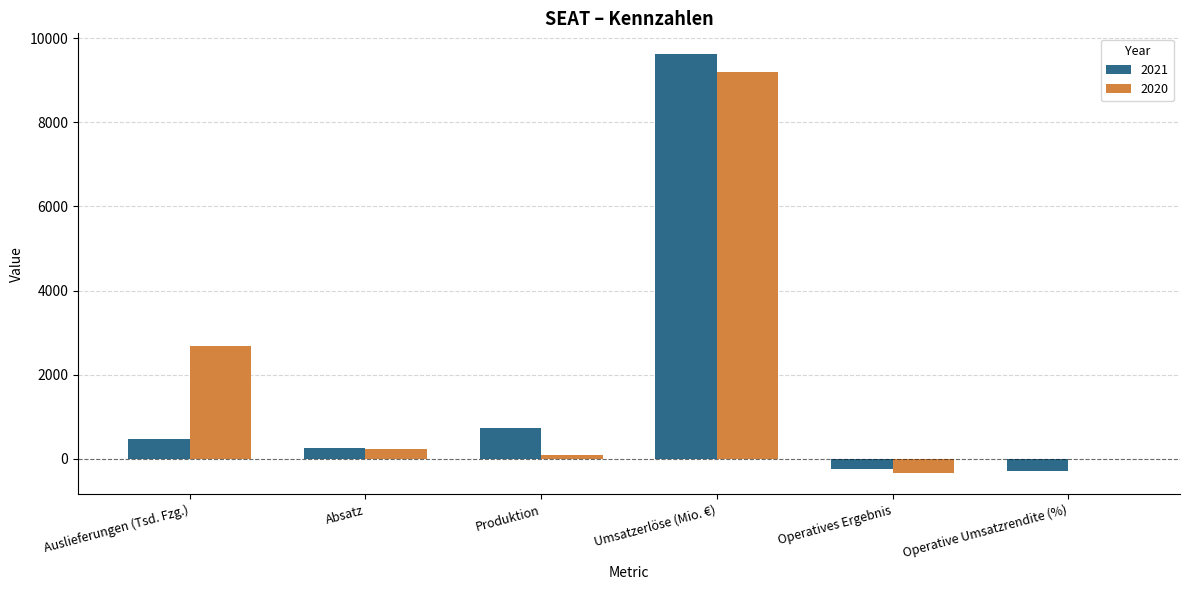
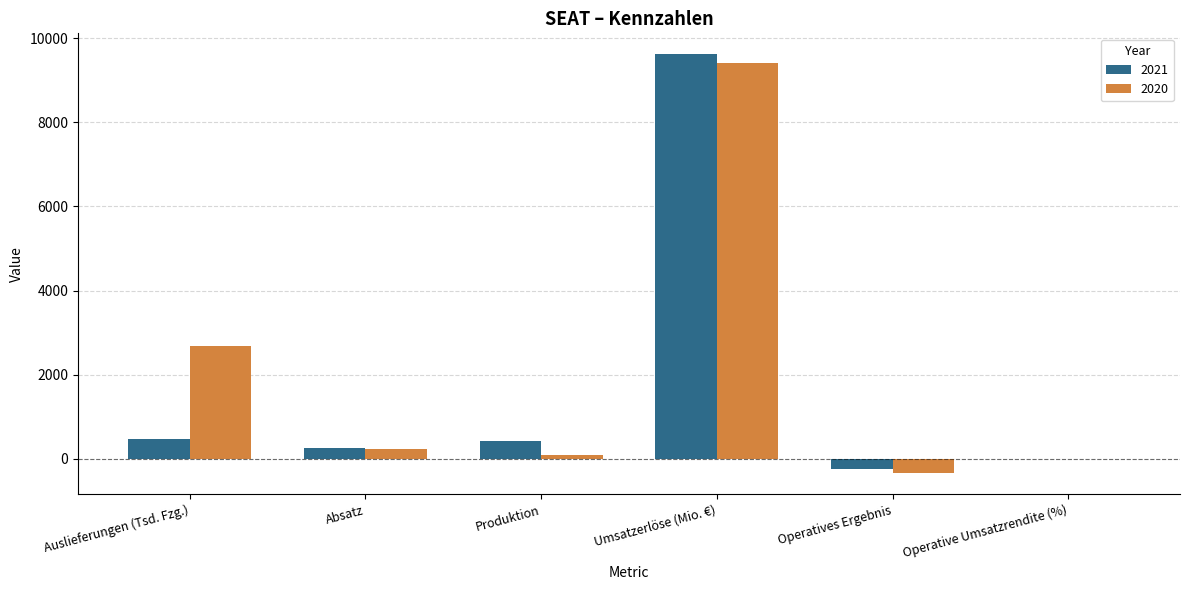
2021, Produktion: 700 -> 400
2020, Umsatzerlöse (Mio. €): 9200 -> 9400
2021, Operative Umsatzrendite (%): -300 -> 0
